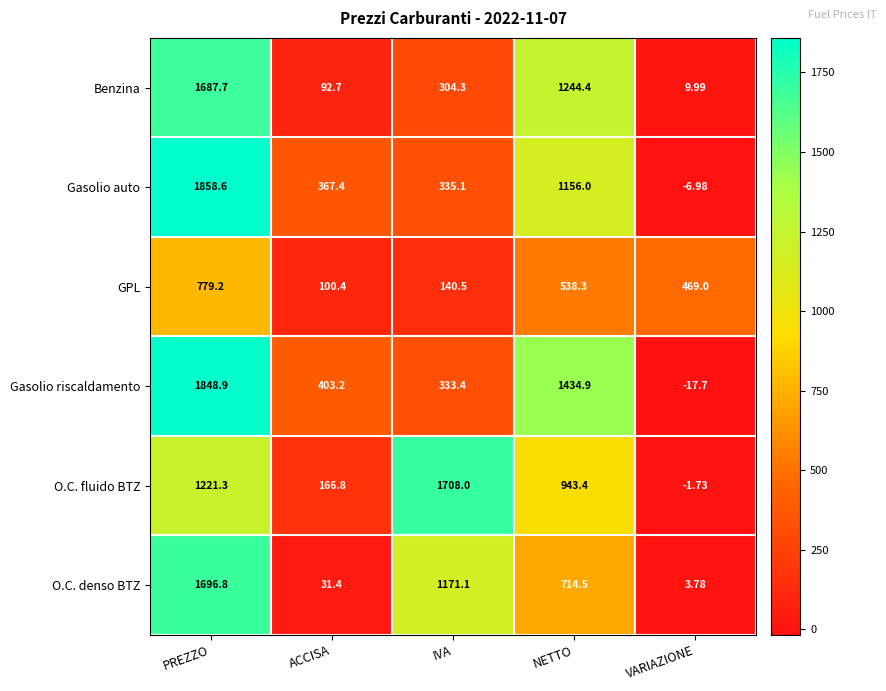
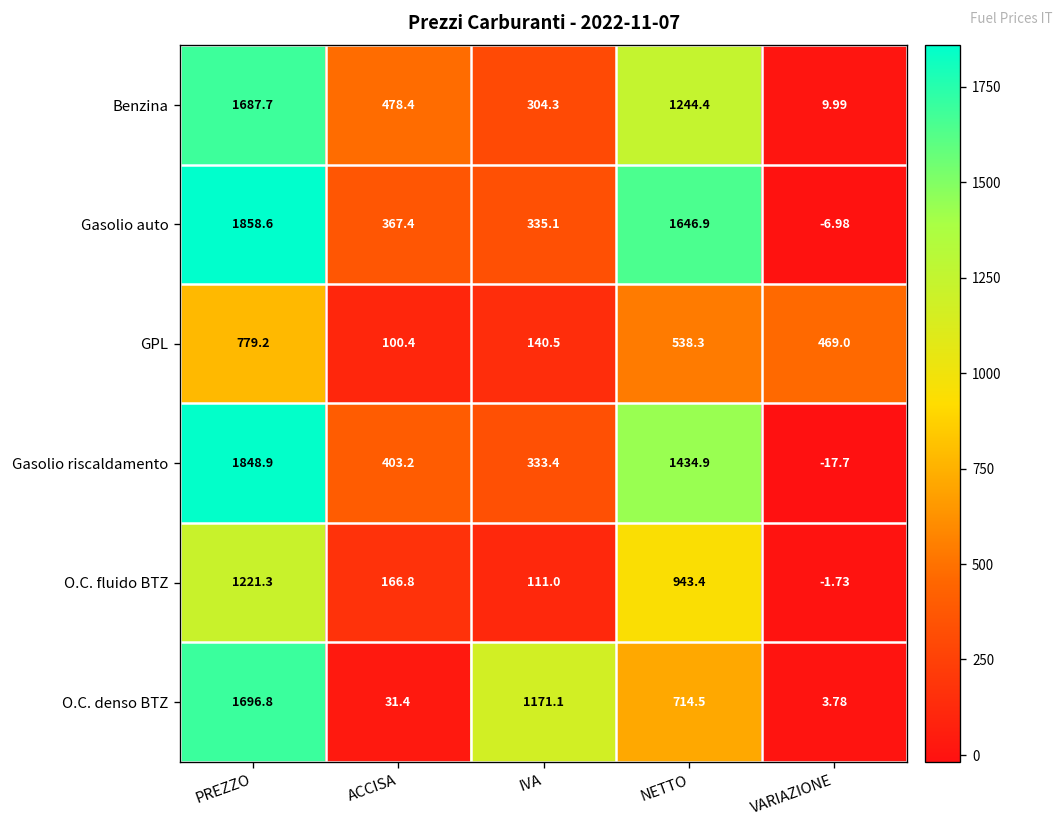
Benzina, ACCISA: 92.7 -> 478.4
Gasolio auto, NETTO: 1156.0 -> 1646.9
O.C. fluido BTZ, IVA: 1708.0 -> 111.0
